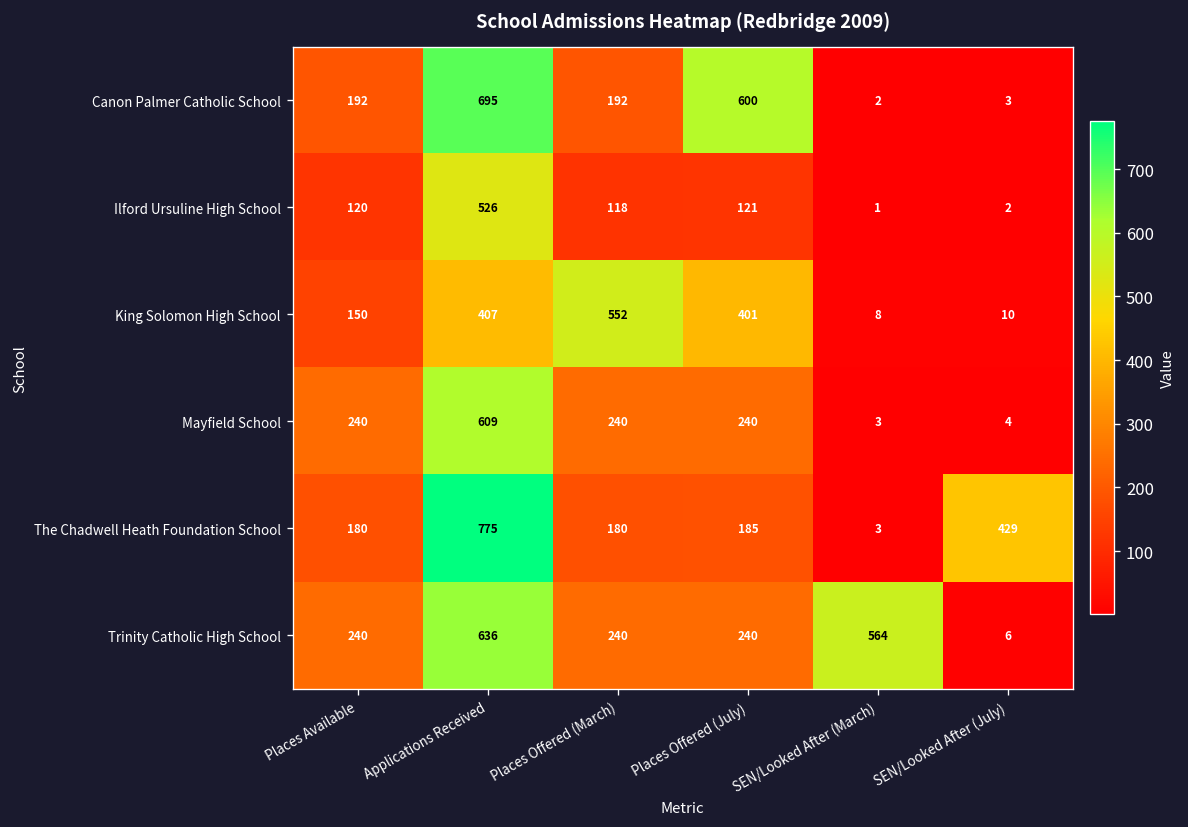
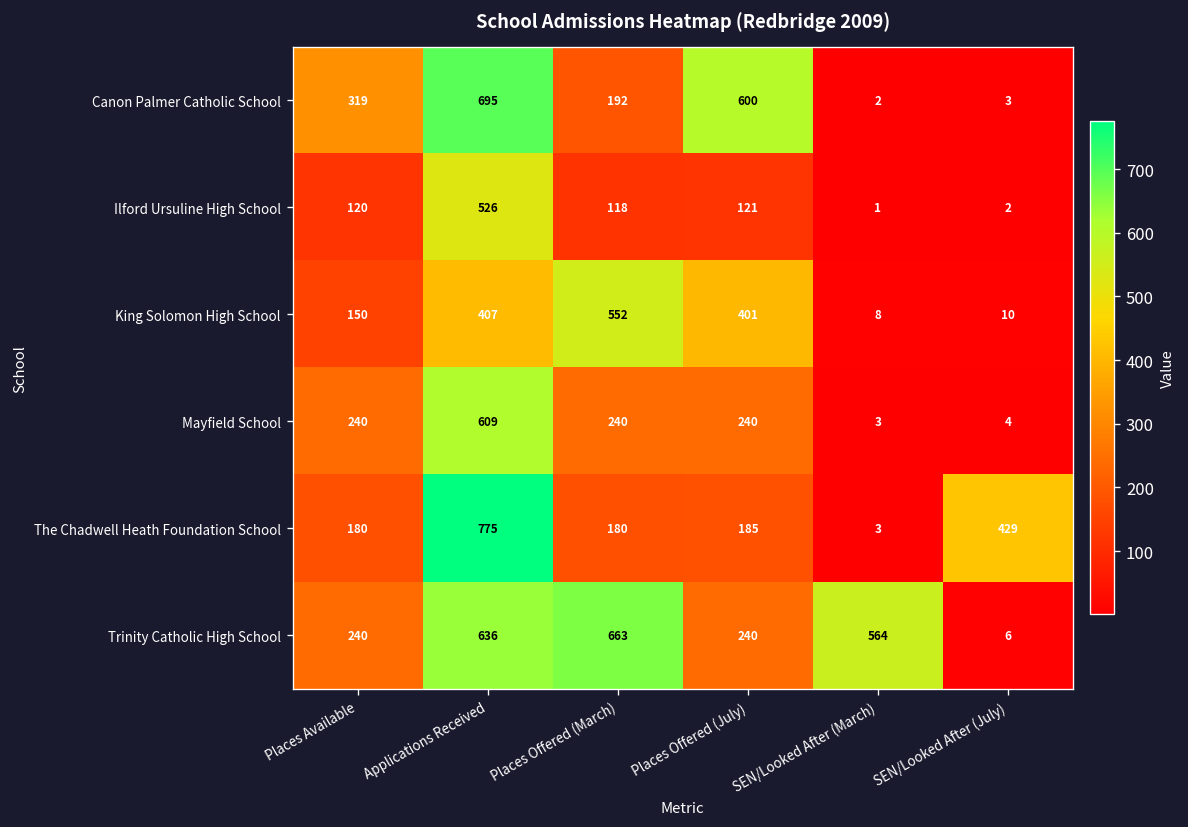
Canon Palmer Catholic School, Places Available: 192 -> 319
Trinity Catholic High School, Places Offered (March): 240 -> 663
